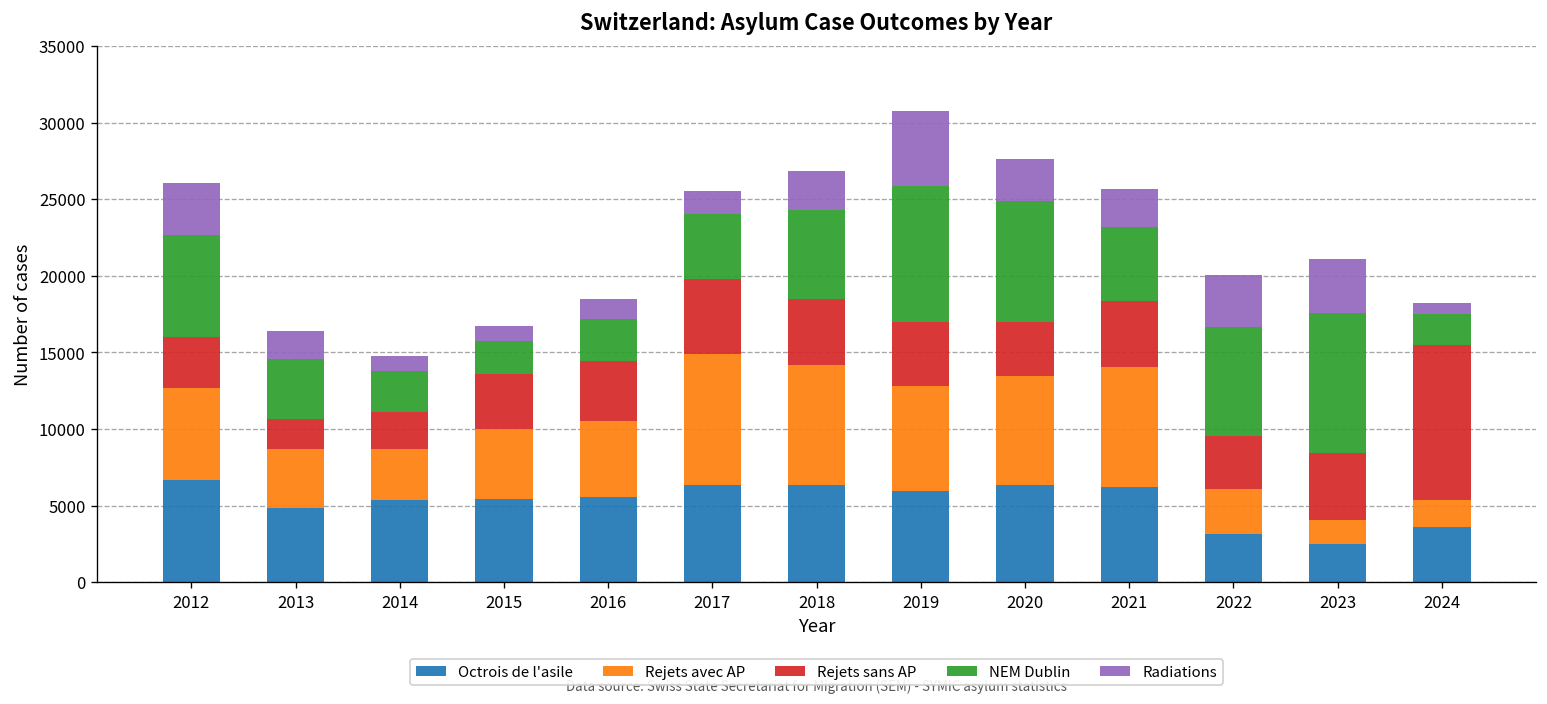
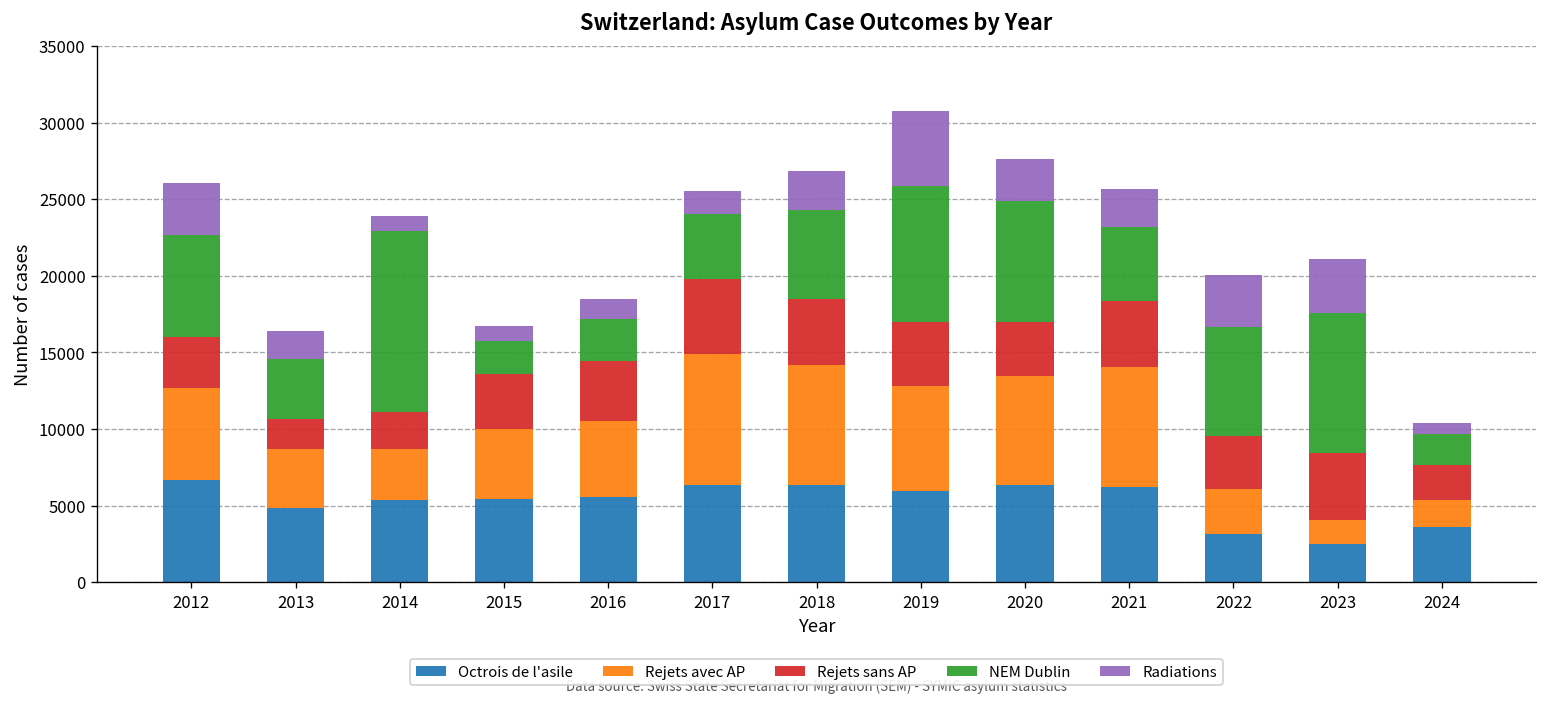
NEM Dublin, 2014: 2700 -> 11800
Rejets sans AP, 2024: 10100 -> 2300
